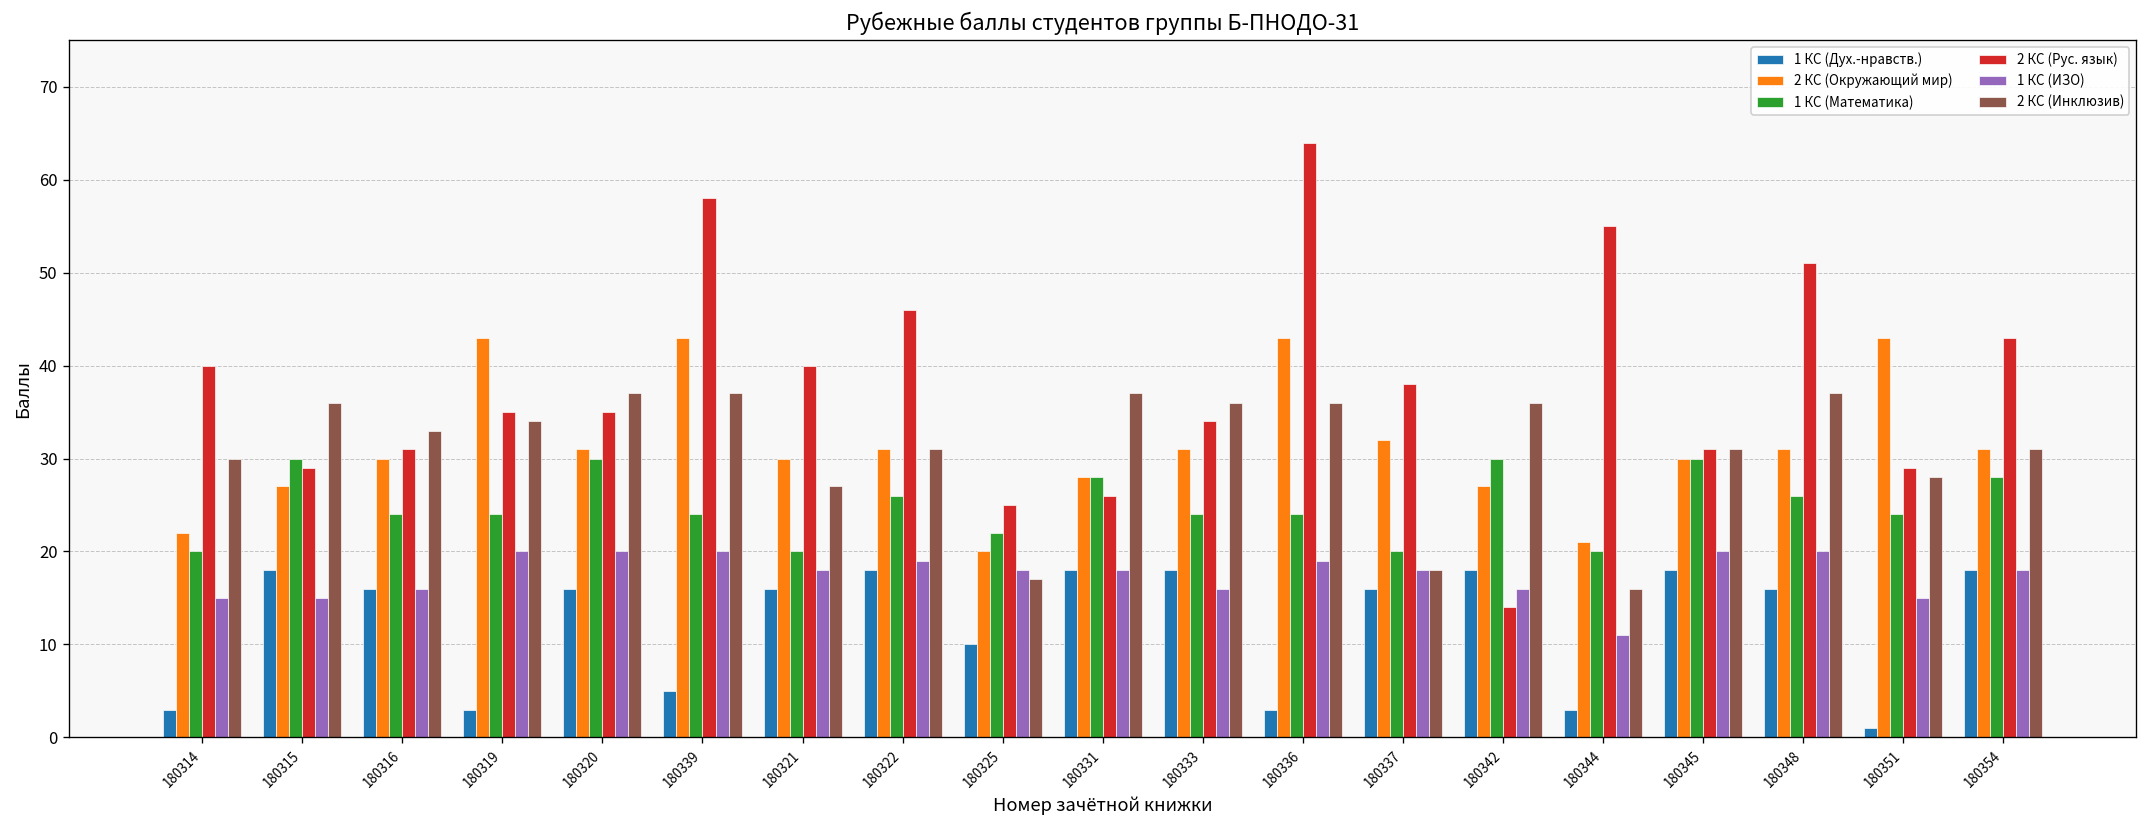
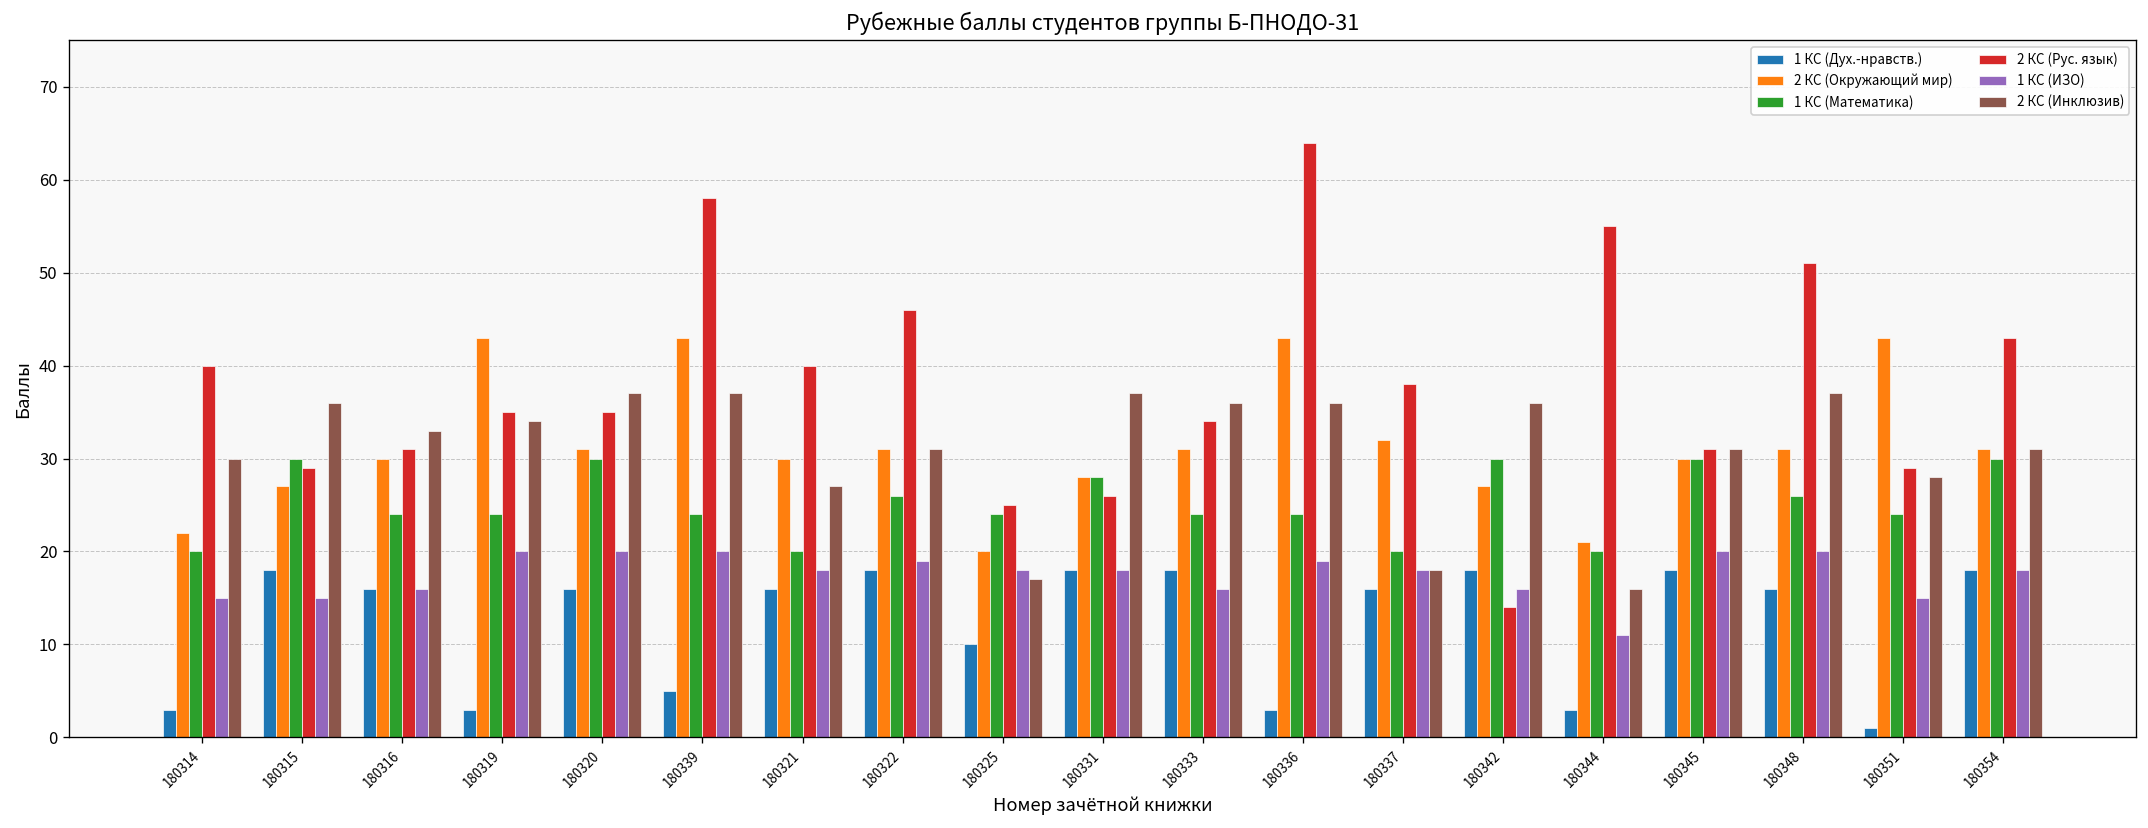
1 КС (Математика), 180325: 22 -> 24
1 КС (Математика), 180354: 28 -> 30
